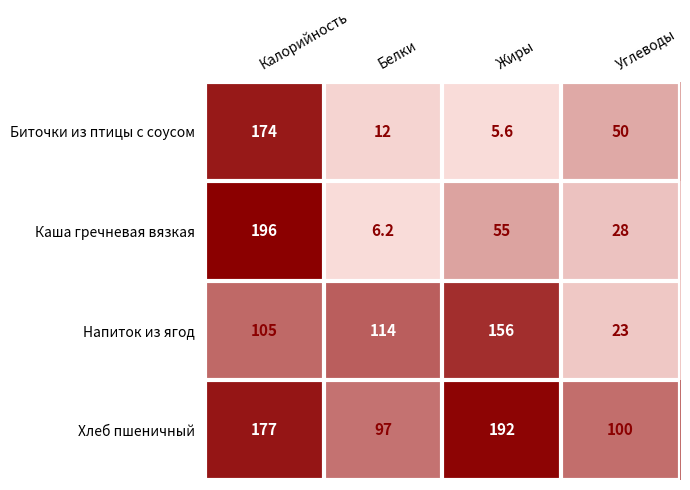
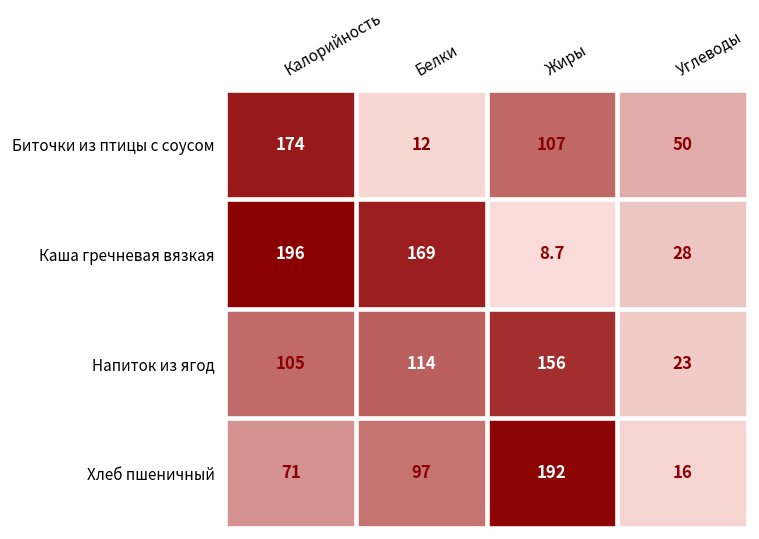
Биточки из птицы с соусом, Жиры: 5.6 -> 107
Каша гречневая вязкая, Белки: 6.2 -> 169
Каша гречневая вязкая, Жиры: 55 -> 8.7
Хлеб пшеничный, Калорийность: 177 -> 71
Хлеб пшеничный, Углеводы: 100 -> 16
